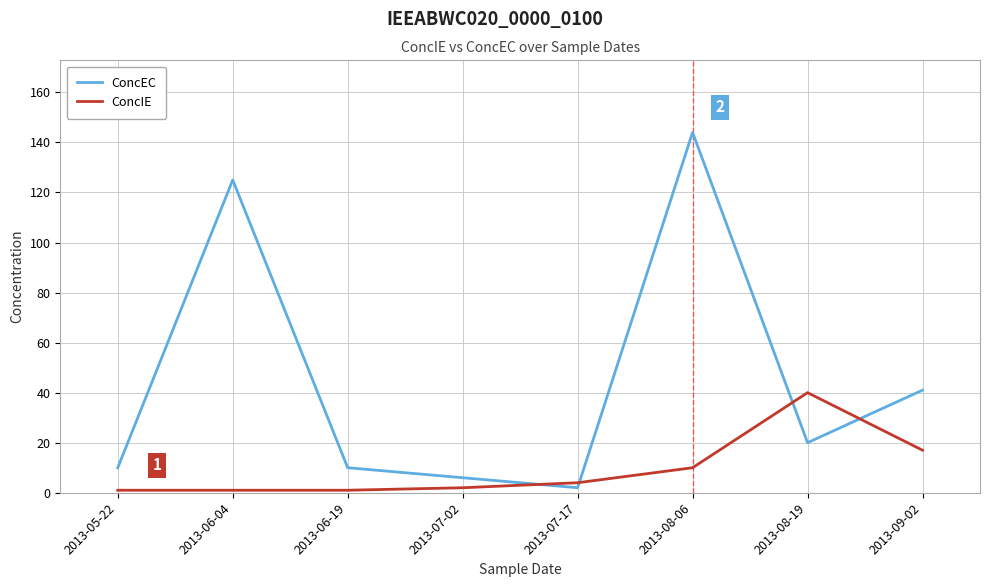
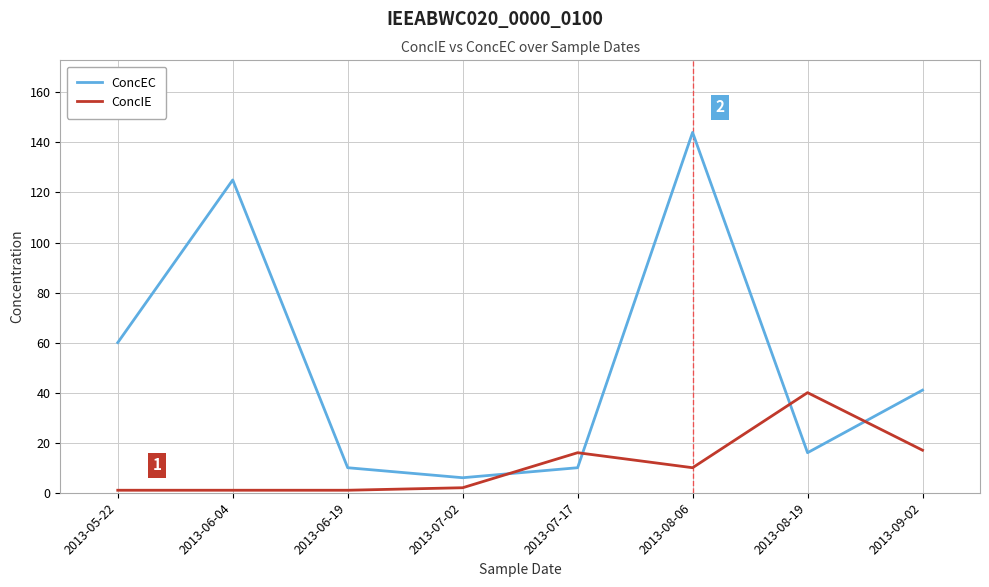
ConcEC, 2013-05-22: 10 -> 60
ConcEC, 2013-07-17: 2 -> 10
ConcIE, 2013-07-17: 4 -> 16
ConcEC, 2013-08-19: 20 -> 16
